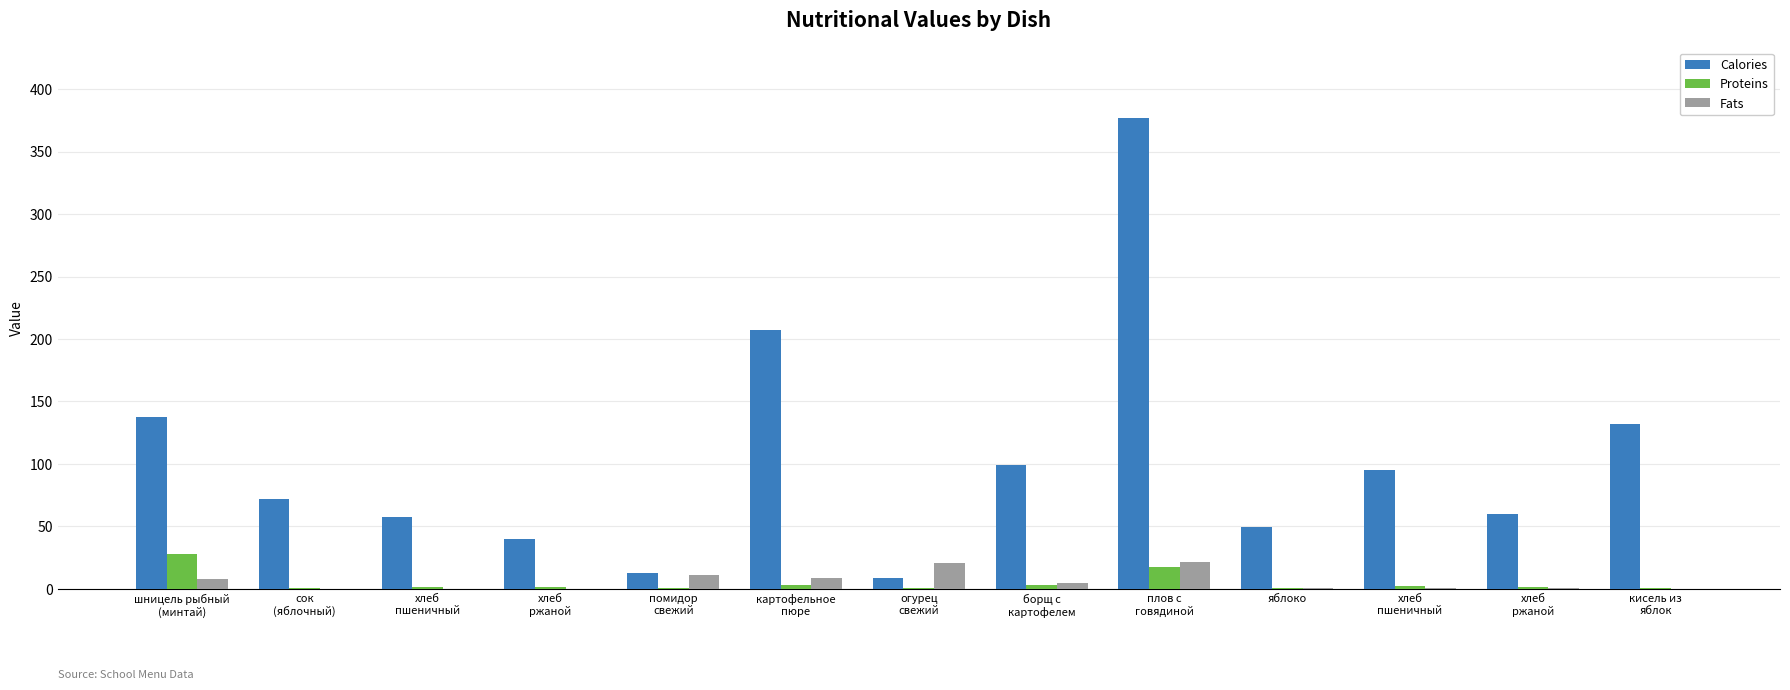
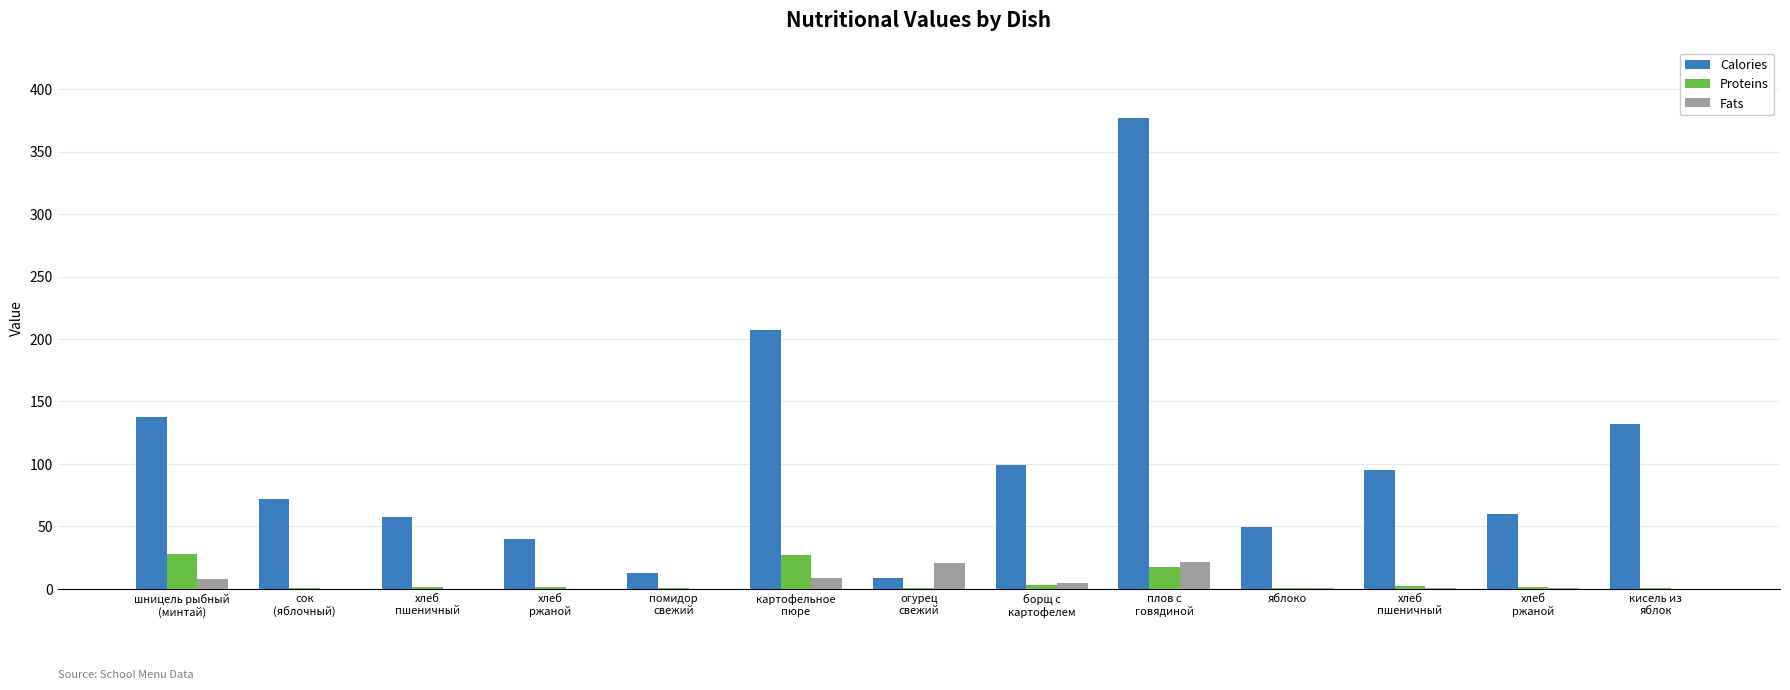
Fats, помидор свежий: 11 -> 0
Proteins, картофельное пюре: 3 -> 27
